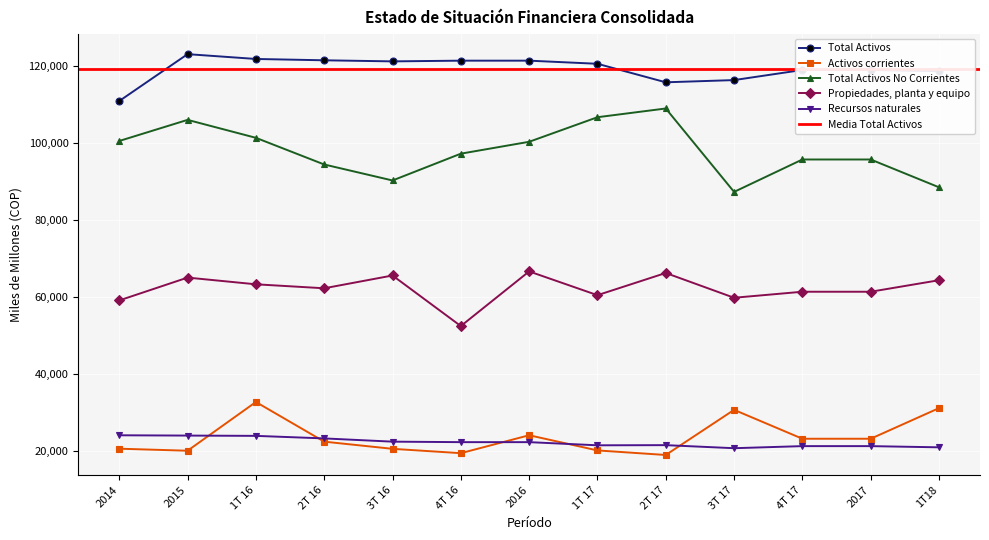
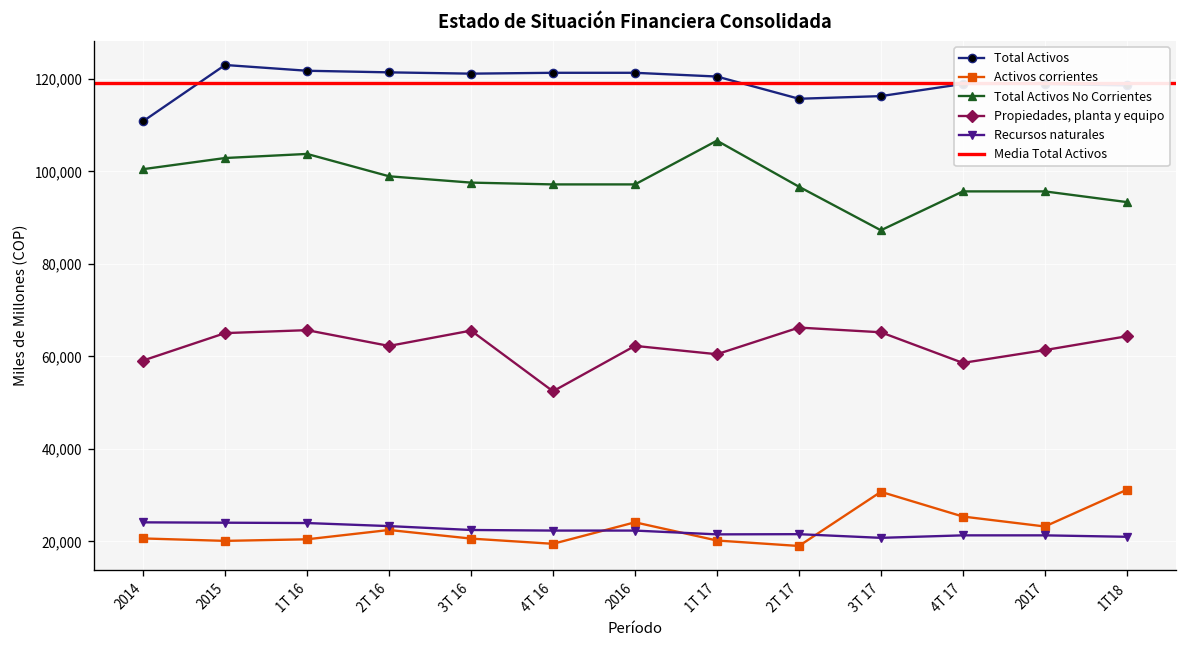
Total Activos No Corrientes, 2015: 106,000 -> 103,000
Activos corrientes, 1T 16: 33,000 -> 20,000
Total Activos No Corrientes, 1T 16: 101,000 -> 104,000
Propiedades, planta y equipo, 1T 16: 63,000 -> 66,000
Total Activos No Corrientes, 2T 16: 94,000 -> 99,000
Total Activos No Corrientes, 3T 16: 90,000 -> 98,000
Total Activos No Corrientes, 2016: 100,000 -> 97,000
Propiedades, planta y equipo, 2016: 67,000 -> 62,000
Total Activos No Corrientes, 2T 17: 109,000 -> 97,000
Propiedades, planta y equipo, 3T 17: 60,000 -> 65,000
Activos corrientes, 4T 17: 23,000 -> 25,000
Propiedades, planta y equipo, 4T 17: 61,000 -> 59,000
Total Activos No Corrientes, 1T18: 88,000 -> 93,000
